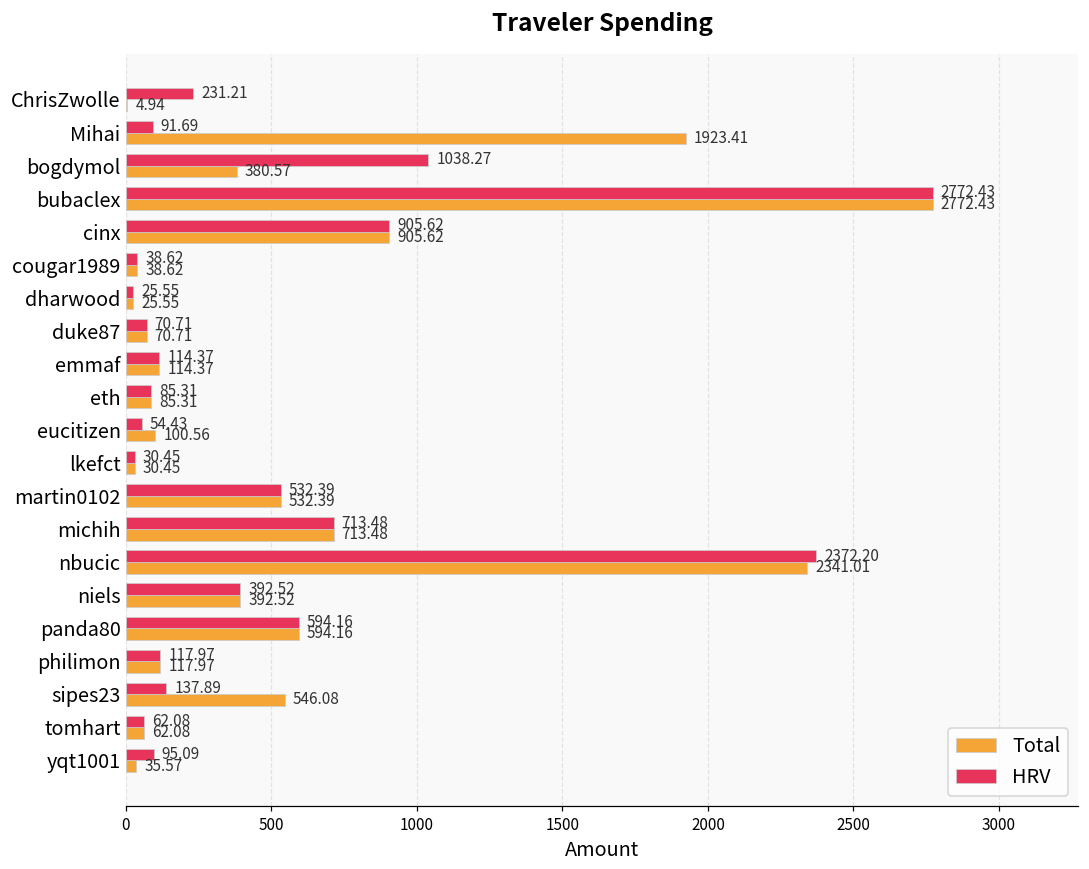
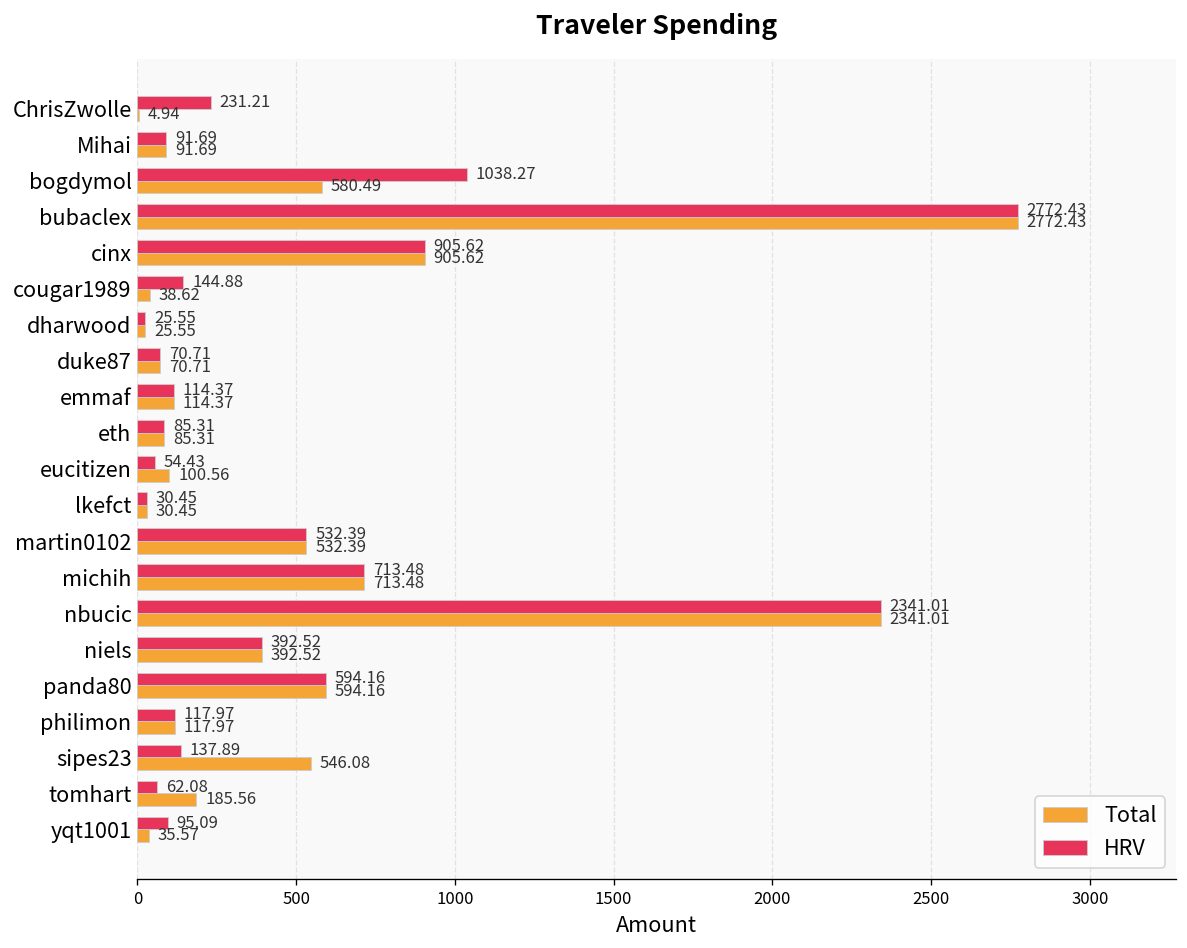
Total, Mihai: 1923.41 -> 91.69
Total, bogdymol: 380.57 -> 580.49
HRV, cougar1989: 38.62 -> 144.88
HRV, nbucic: 2372.20 -> 2341.01
Total, tomhart: 62.08 -> 185.56
